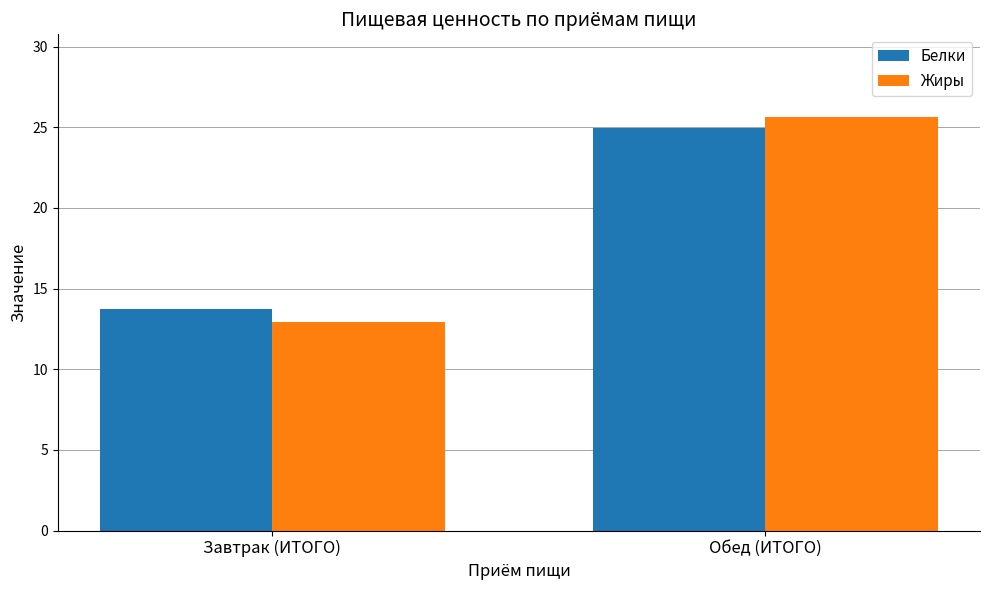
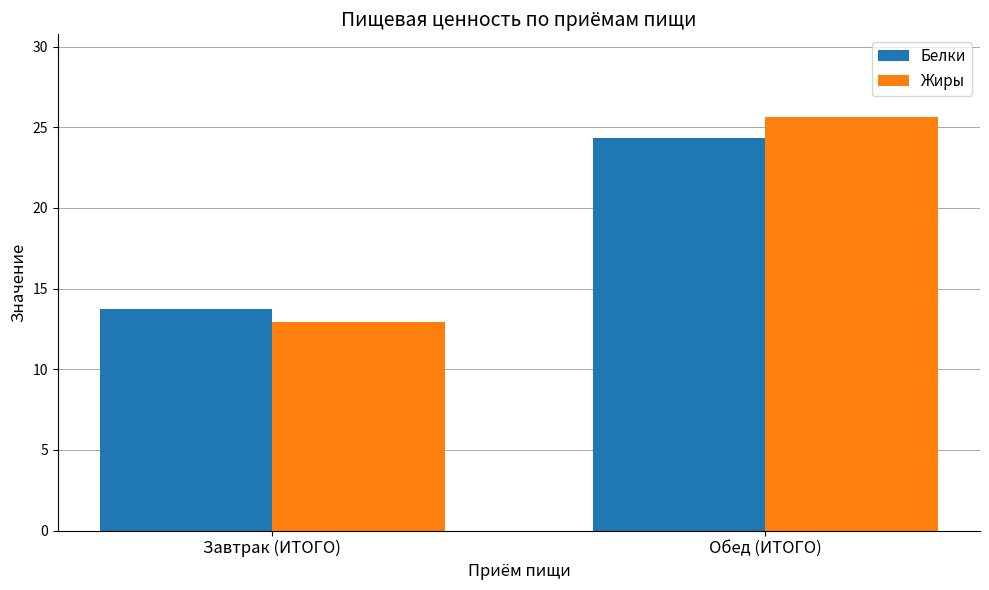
Белки, Обед (ИТОГО): 25.0 -> 24.3
